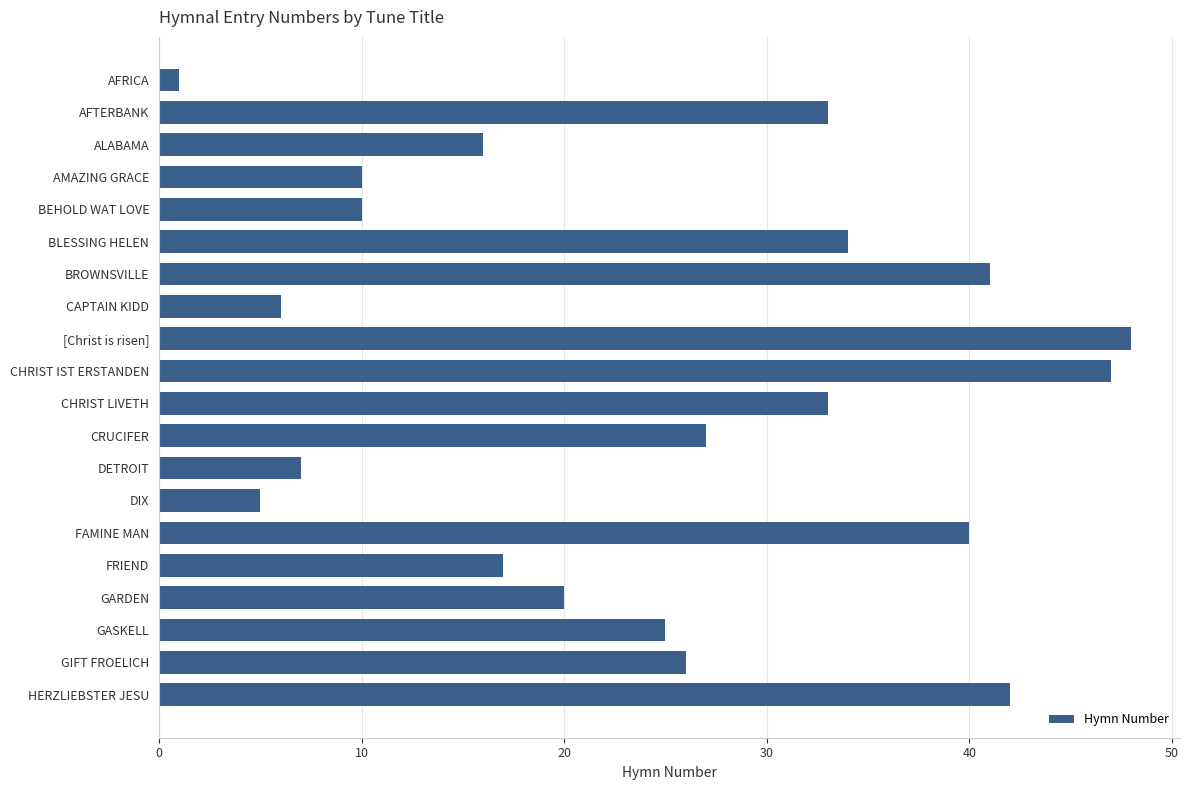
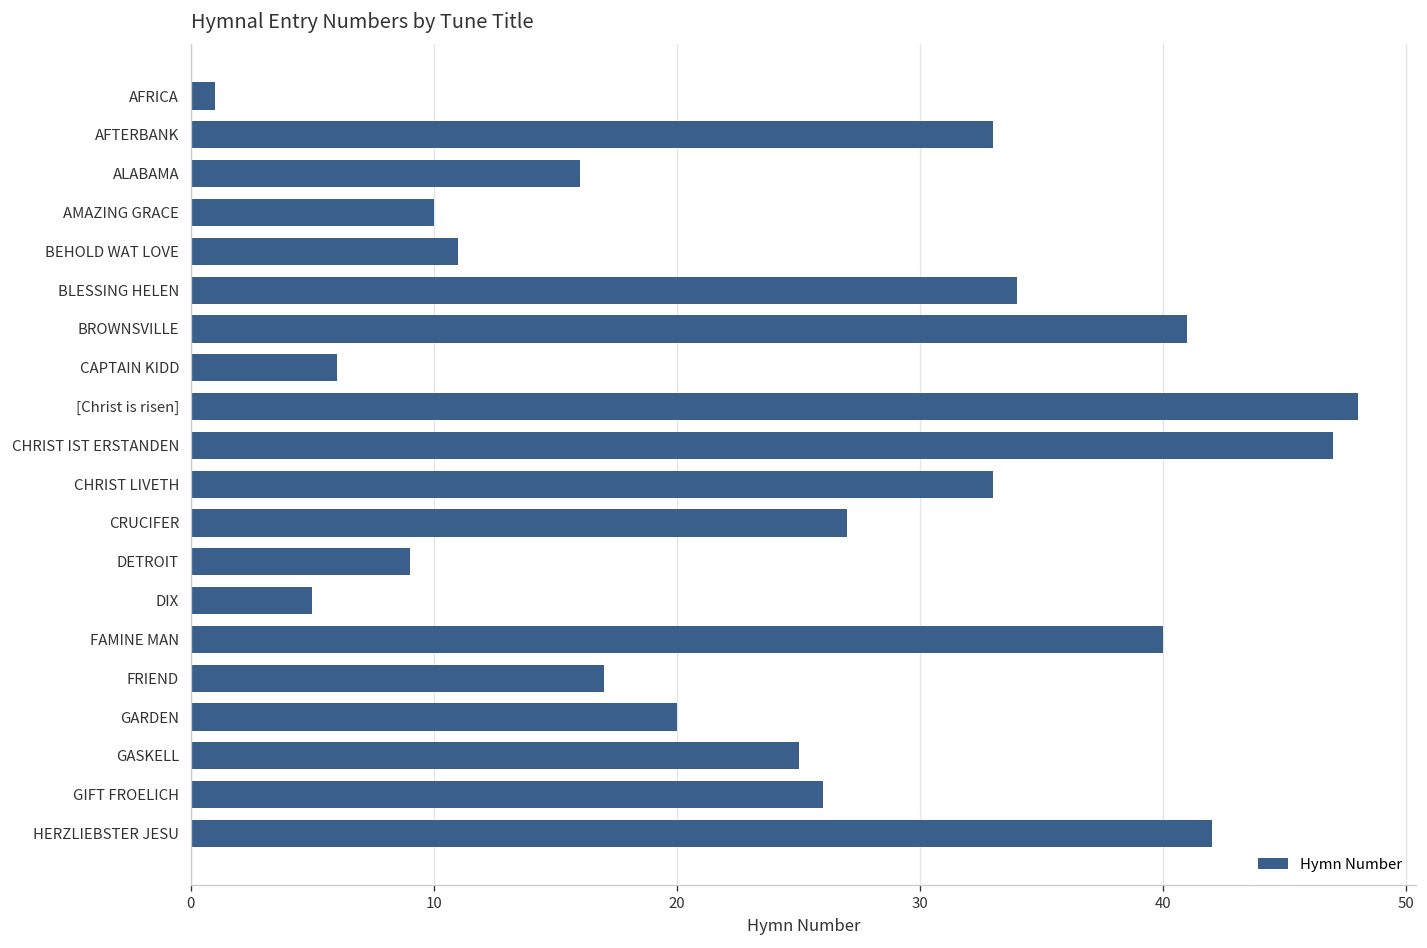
BEHOLD WAT LOVE: 10 -> 11
DETROIT: 7 -> 9
